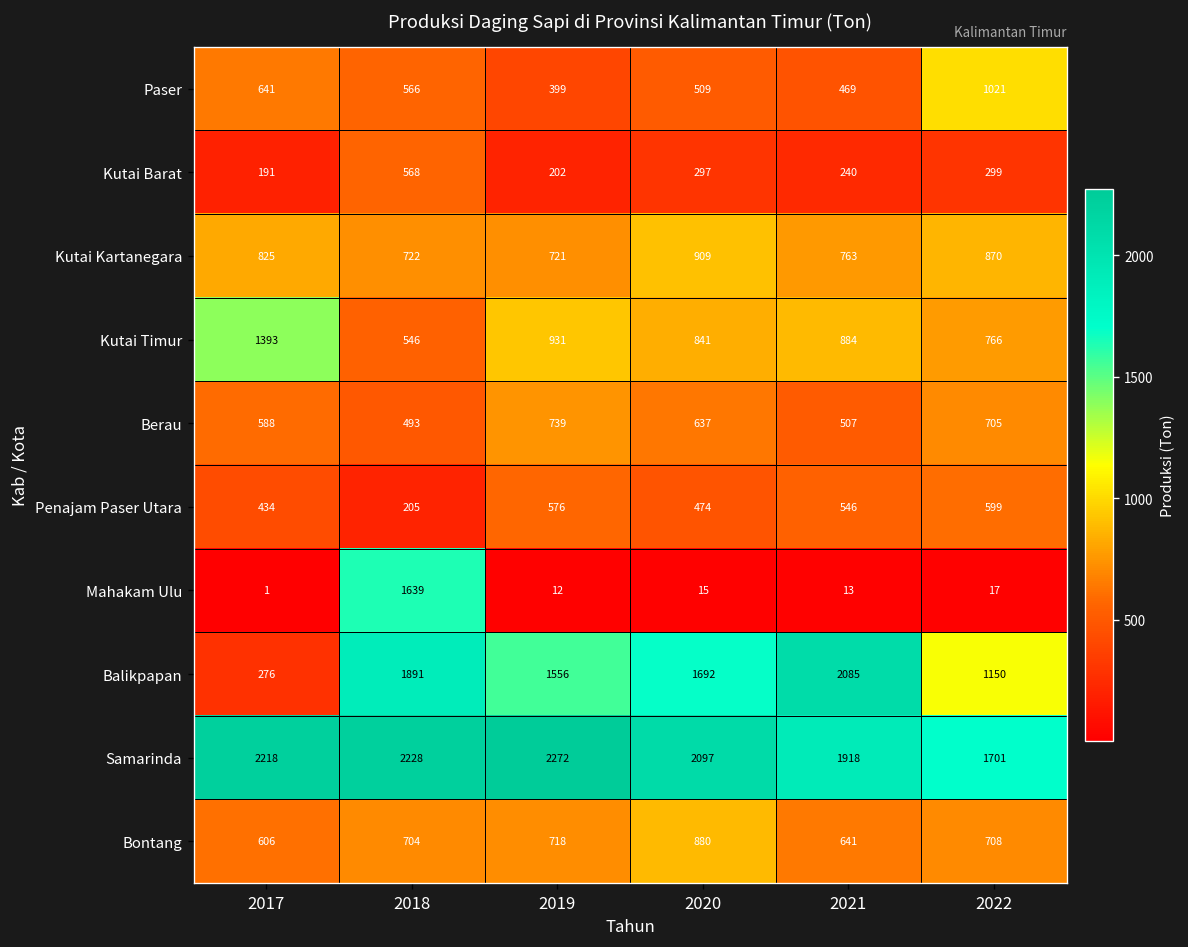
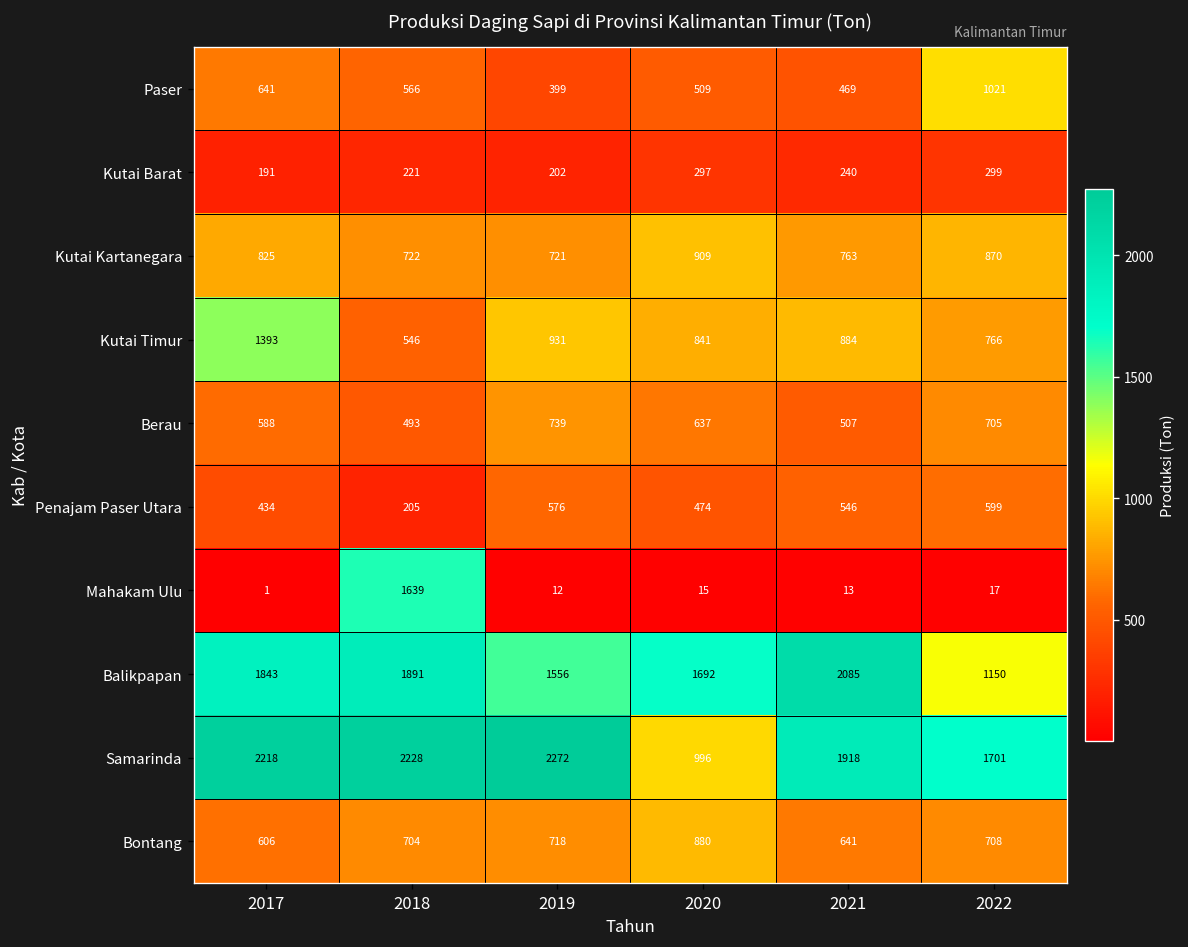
Kutai Barat, 2018: 568 -> 221
Balikpapan, 2017: 276 -> 1843
Samarinda, 2020: 2097 -> 996
